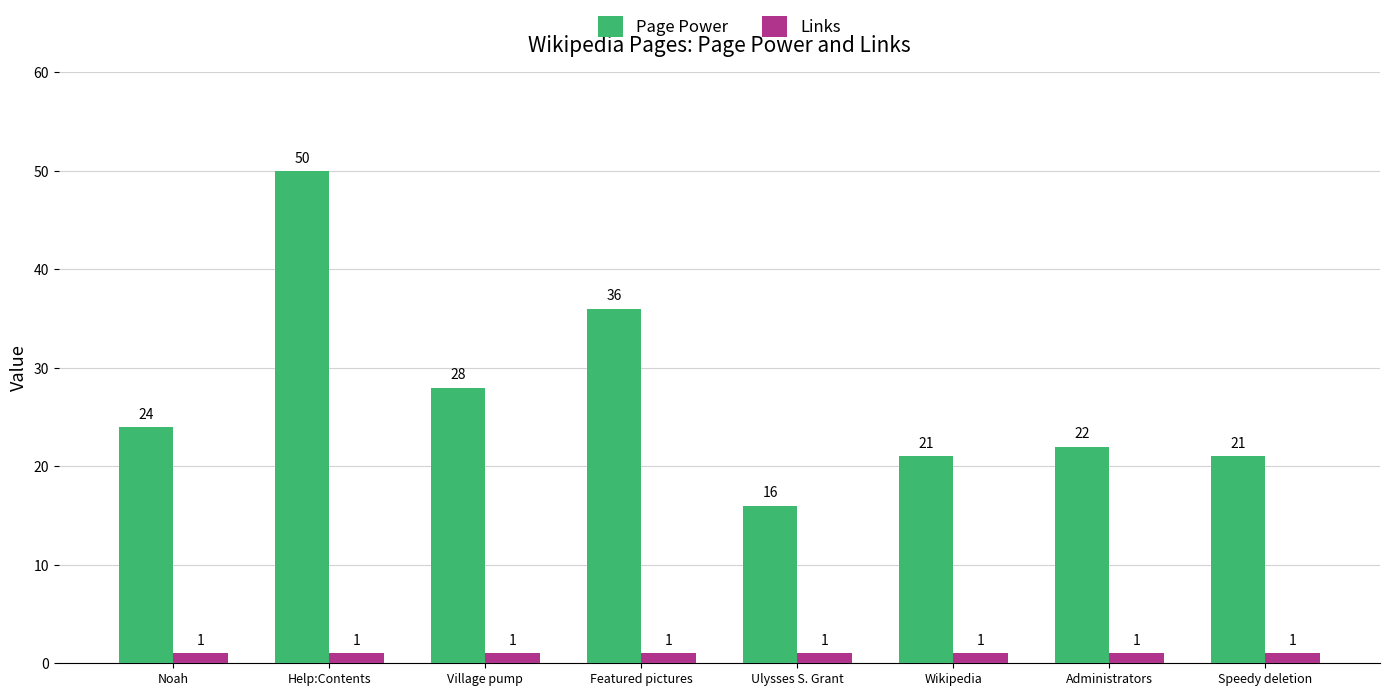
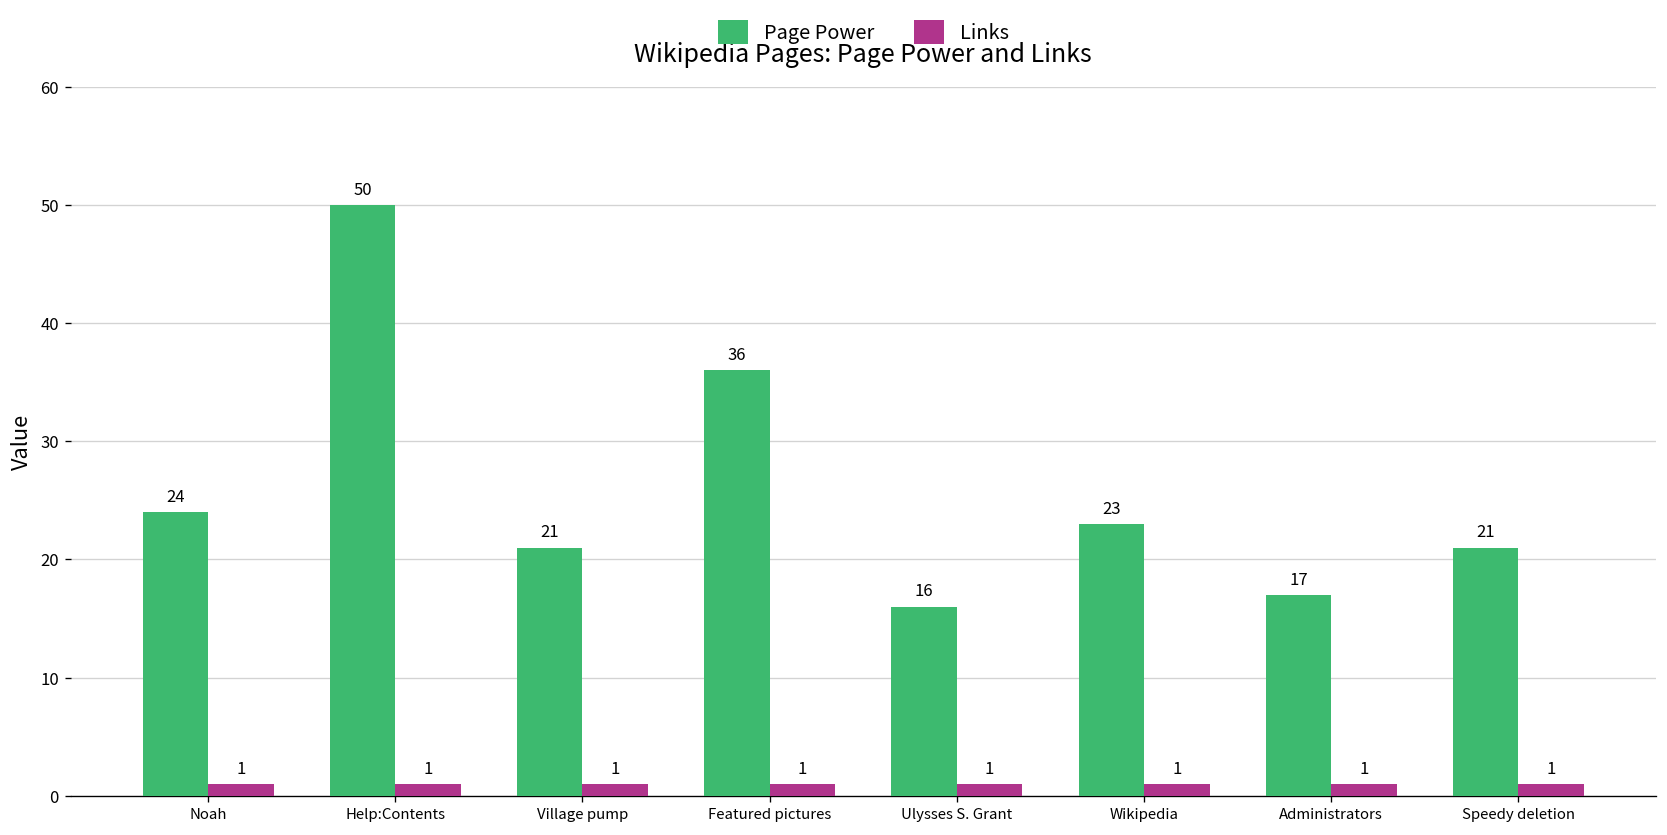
Page Power, Village pump: 28 -> 21
Page Power, Wikipedia: 21 -> 23
Page Power, Administrators: 22 -> 17
